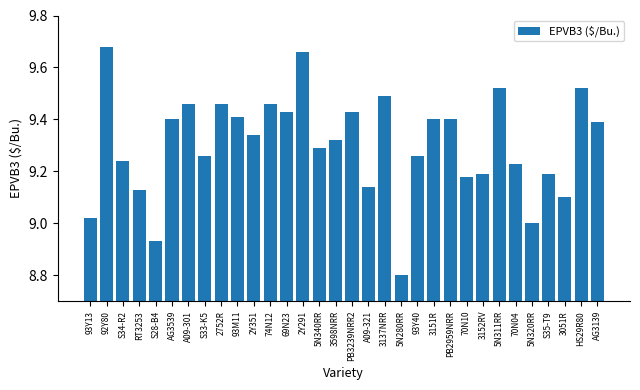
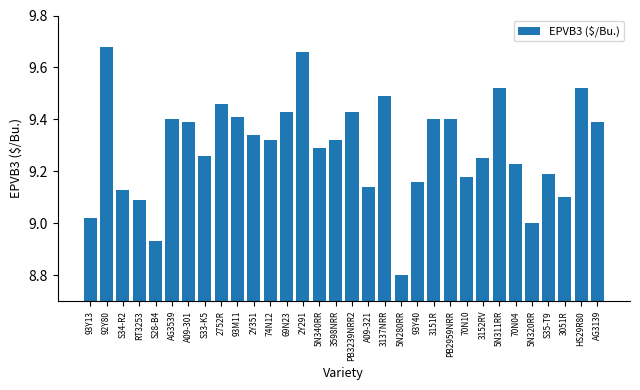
S34-R2: 9.24 -> 9.13
RT3253: 9.13 -> 9.09
A09-301: 9.46 -> 9.39
74N12: 9.46 -> 9.32
93Y40: 9.26 -> 9.16
3152RV: 9.19 -> 9.25
